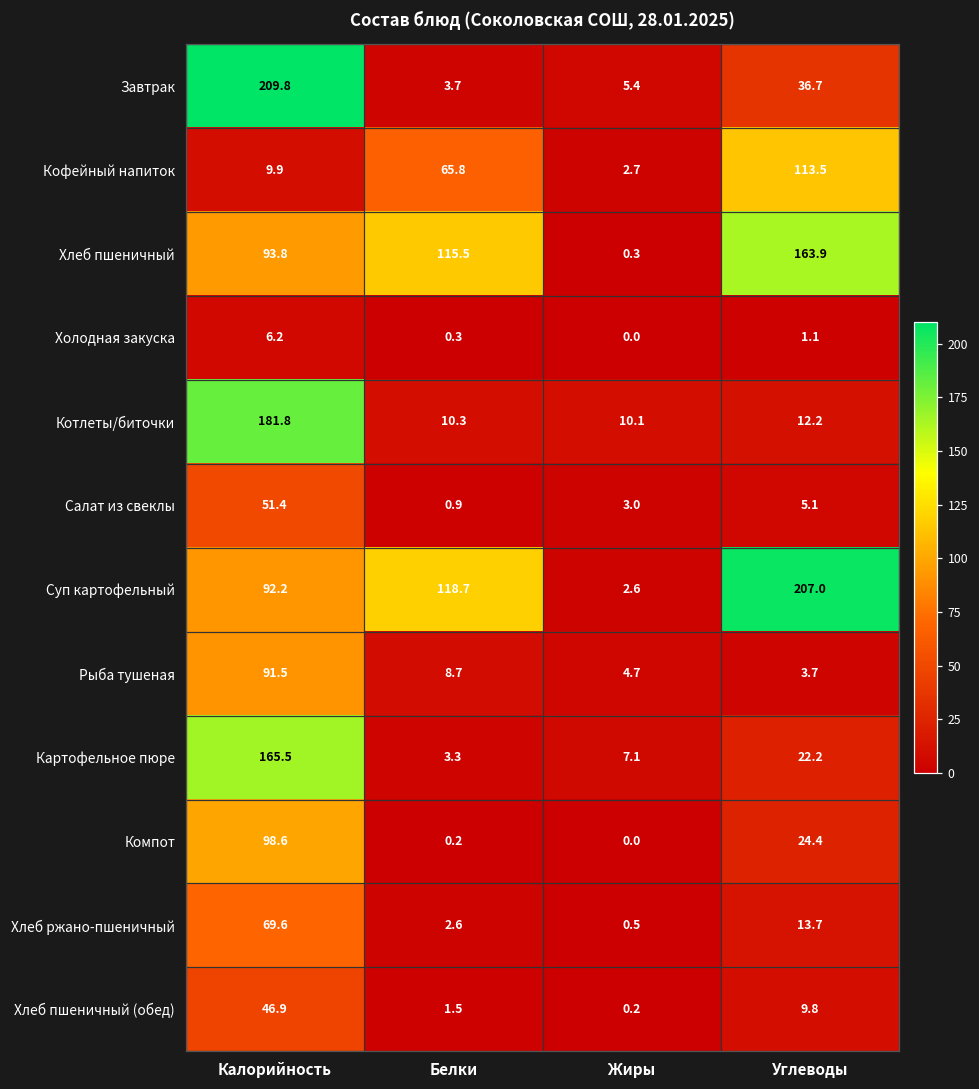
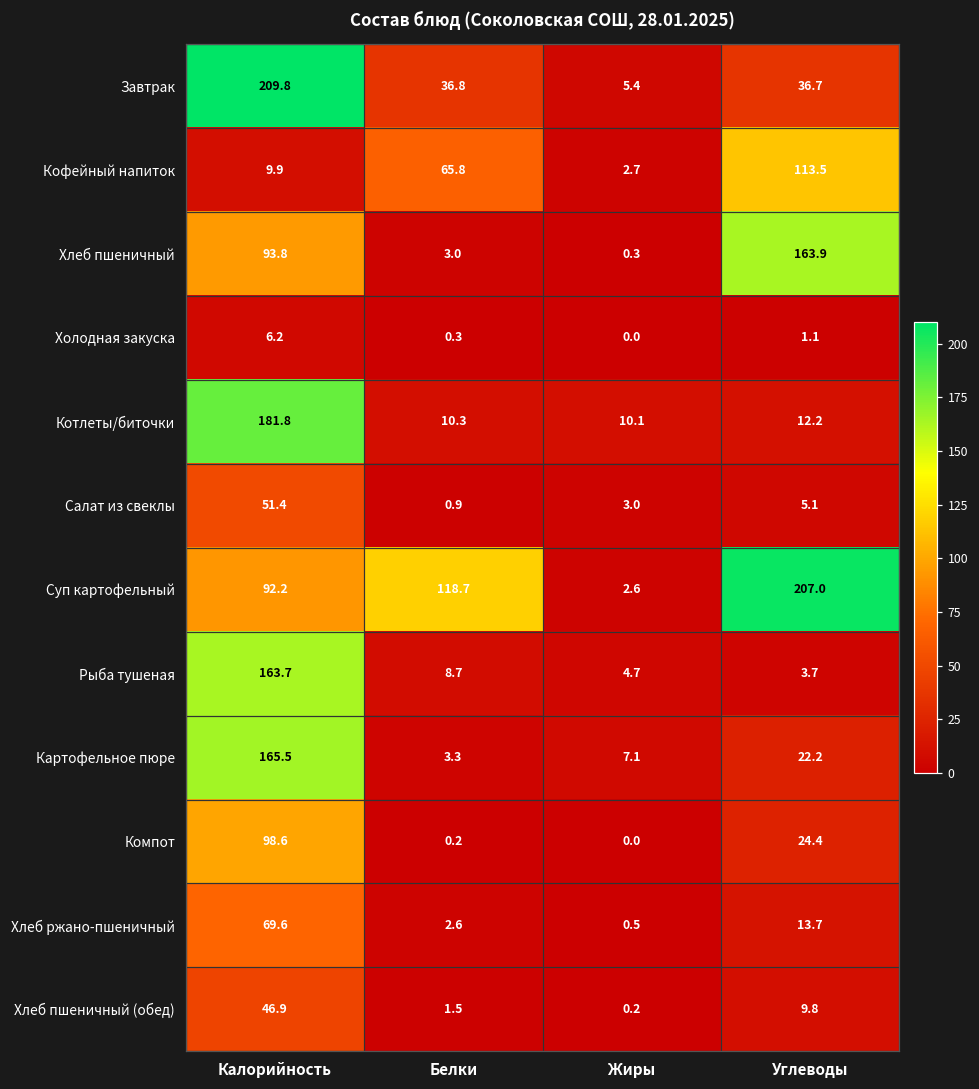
Завтрак, Белки: 3.7 -> 36.8
Хлеб пшеничный, Белки: 115.5 -> 3.0
Рыба тушеная, Калорийность: 91.5 -> 163.7
